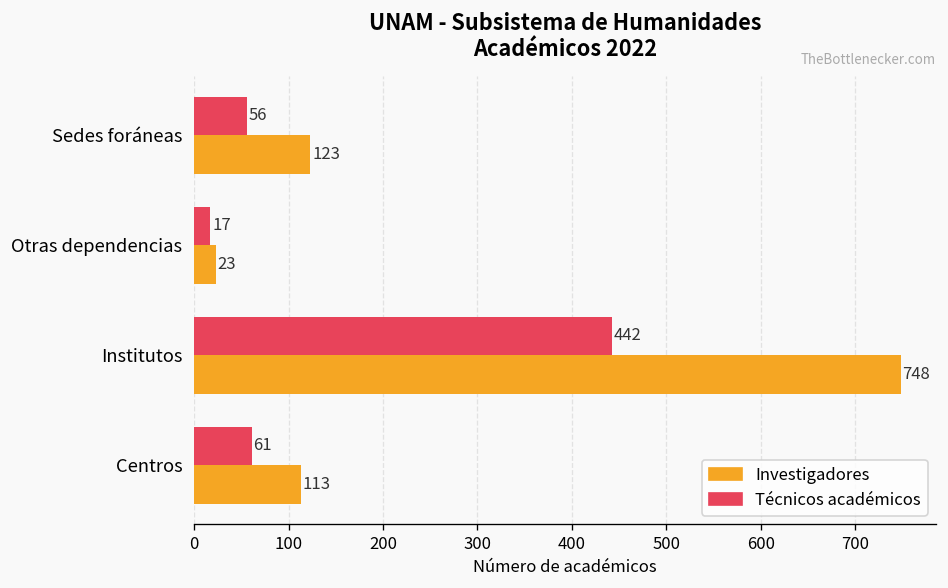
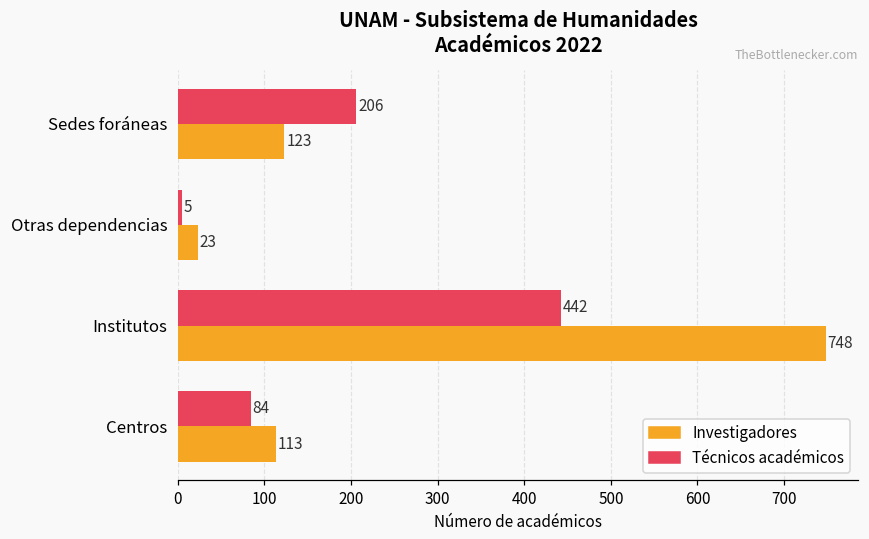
Técnicos académicos, Sedes foráneas: 56 -> 206
Técnicos académicos, Otras dependencias: 17 -> 5
Técnicos académicos, Centros: 61 -> 84
